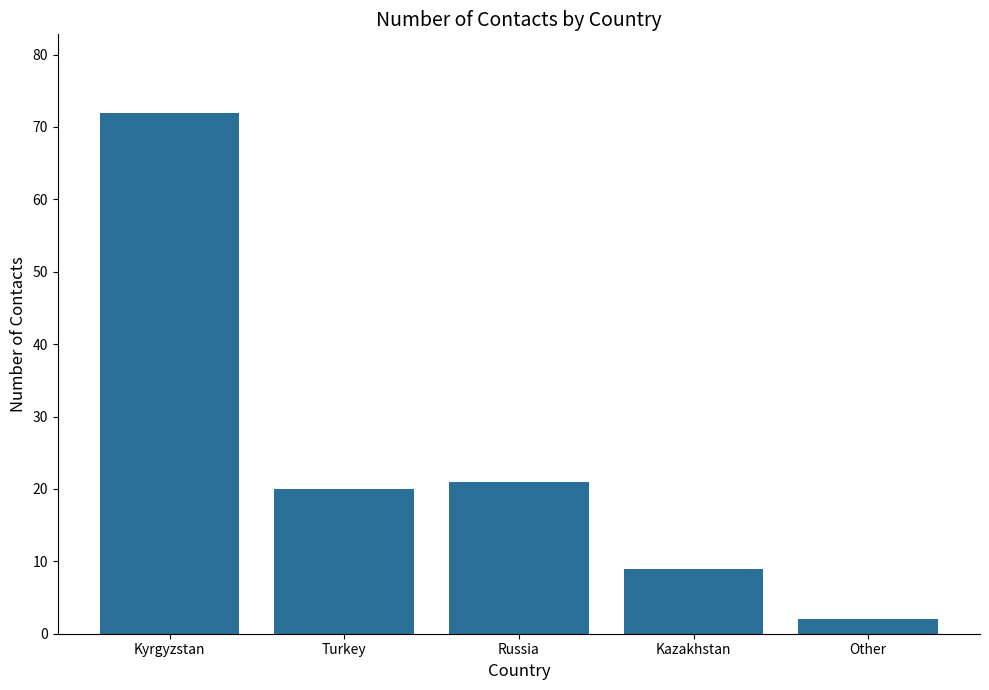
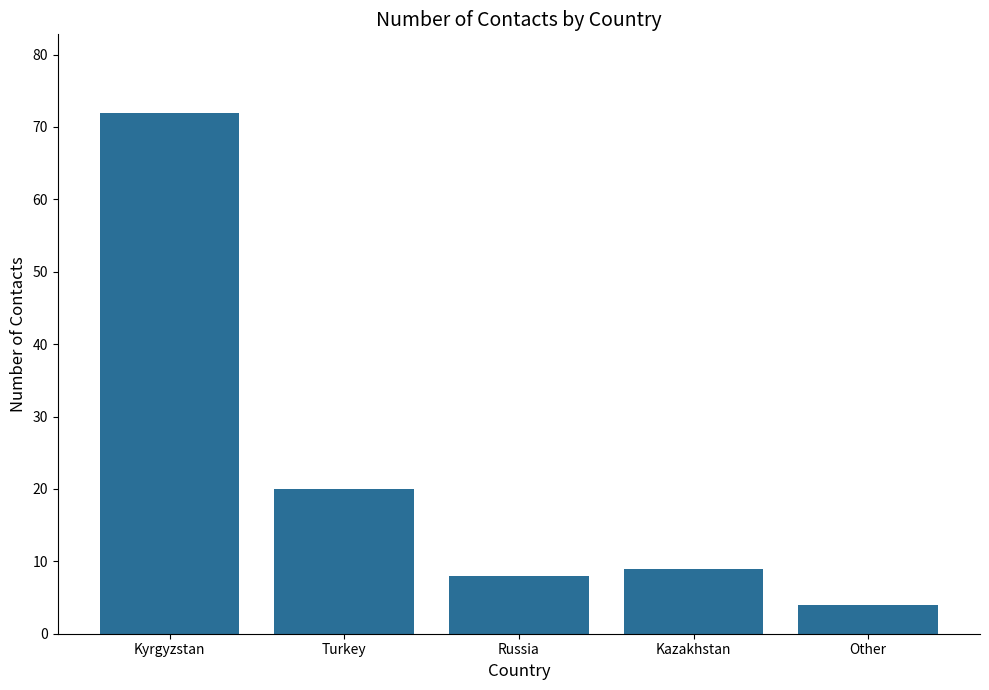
Russia: 21 -> 8
Other: 2 -> 4
